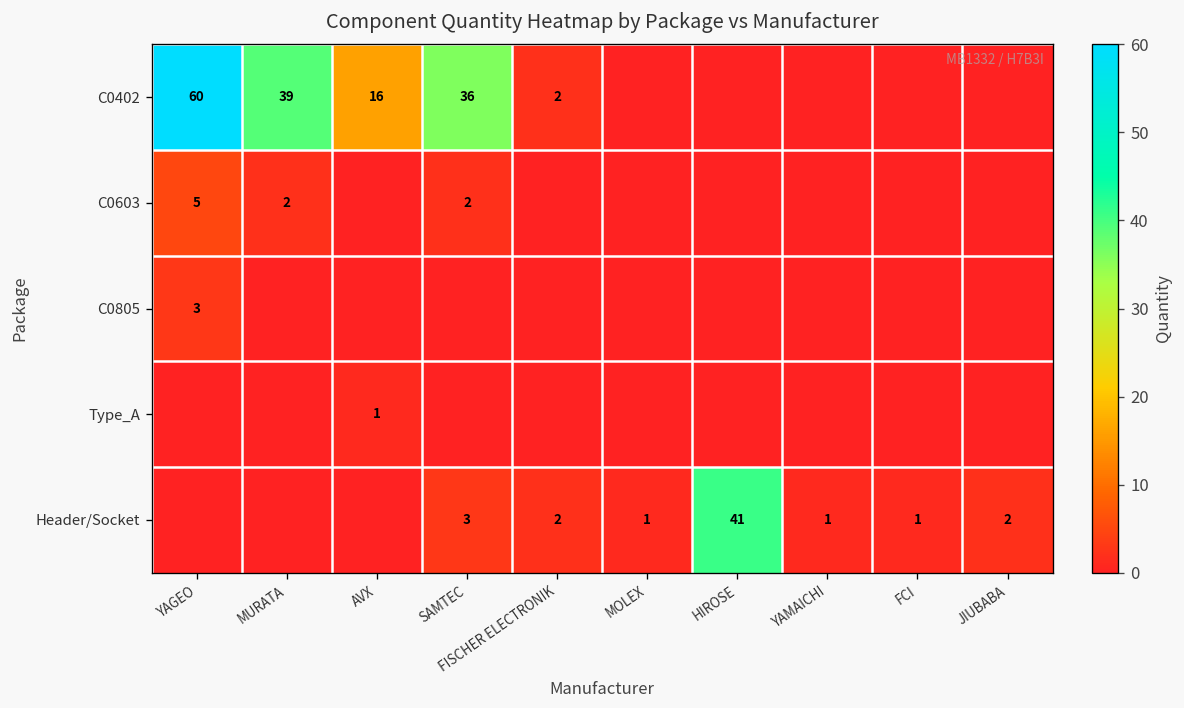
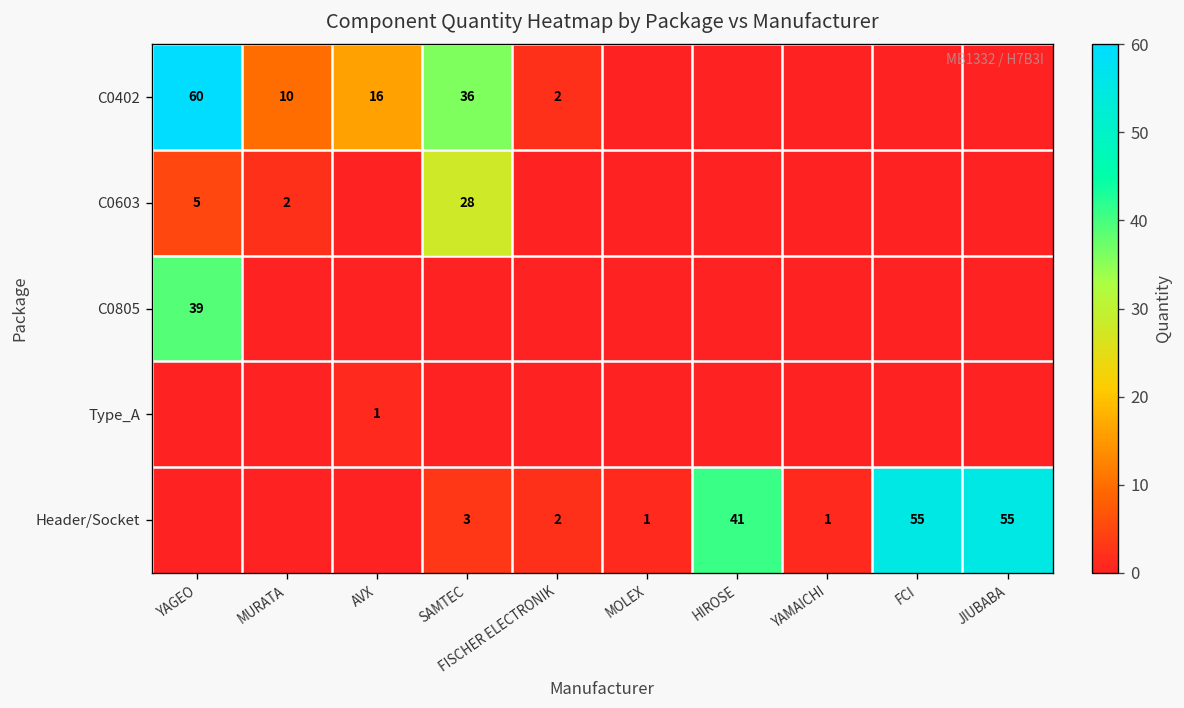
C0402, MURATA: 39 -> 10
C0603, SAMTEC: 2 -> 28
C0805, YAGEO: 3 -> 39
Header/Socket, FCI: 1 -> 55
Header/Socket, JIUBABA: 2 -> 55
